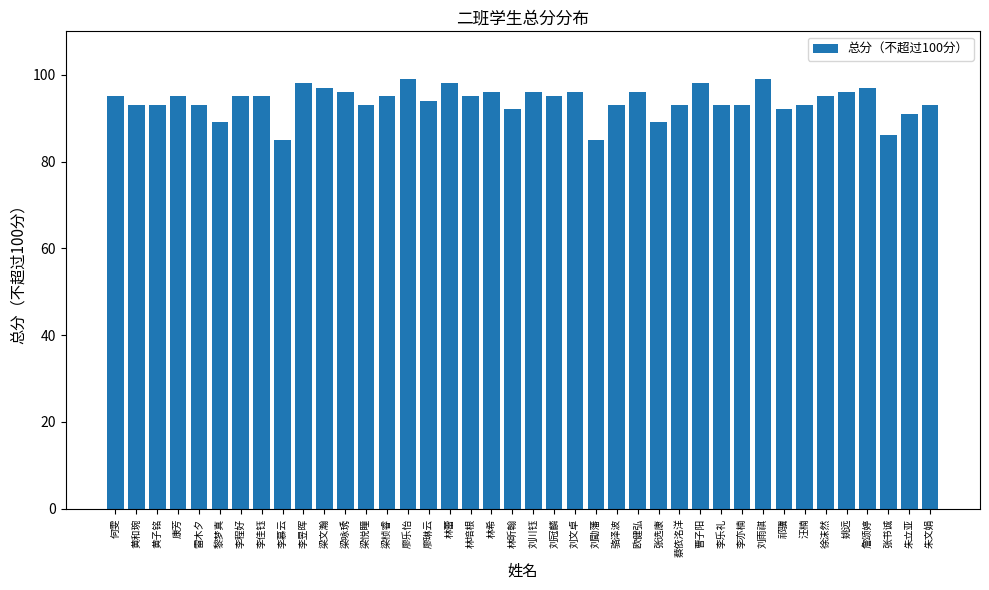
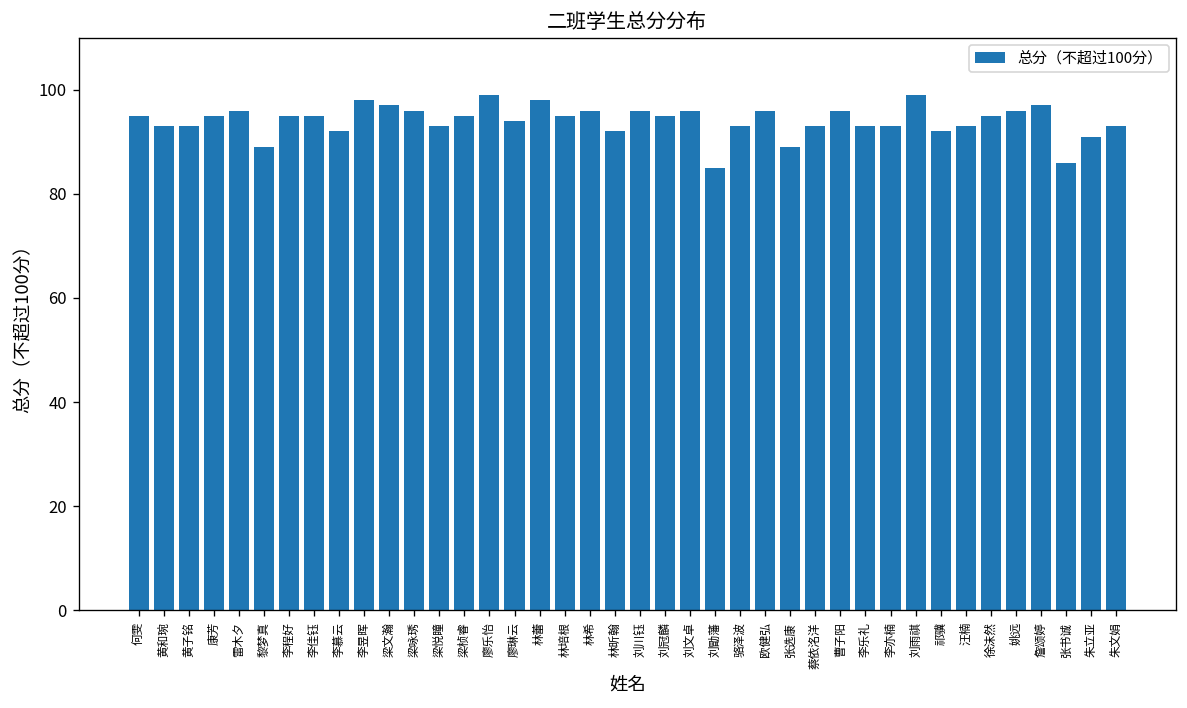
雷木夕: 93 -> 96
李慕云: 85 -> 92
曹子阳: 98 -> 96
